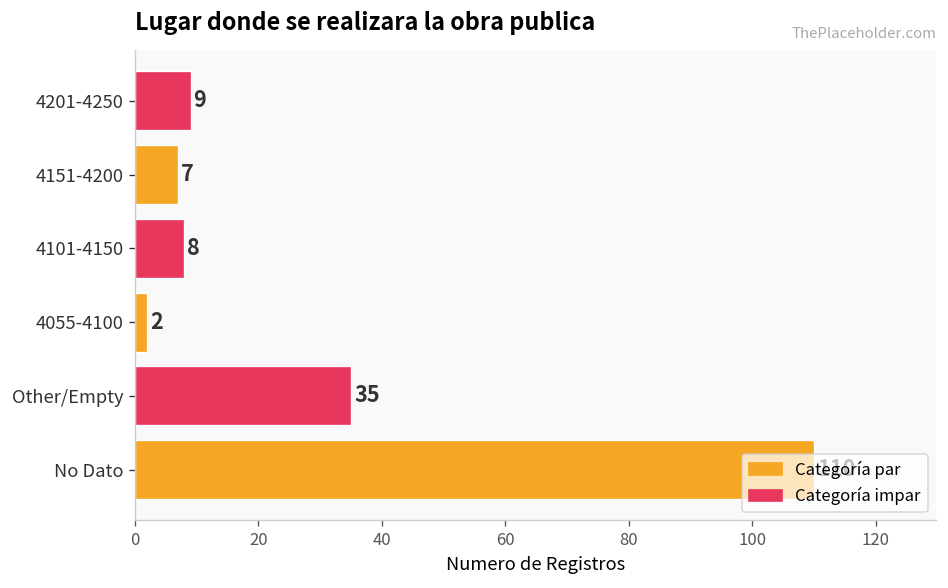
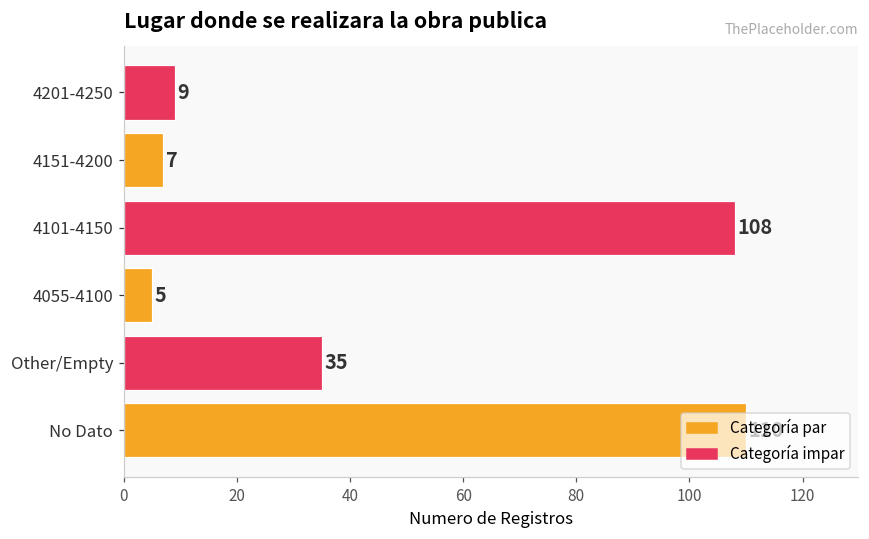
4101-4150: 8 -> 108
4055-4100: 2 -> 5
